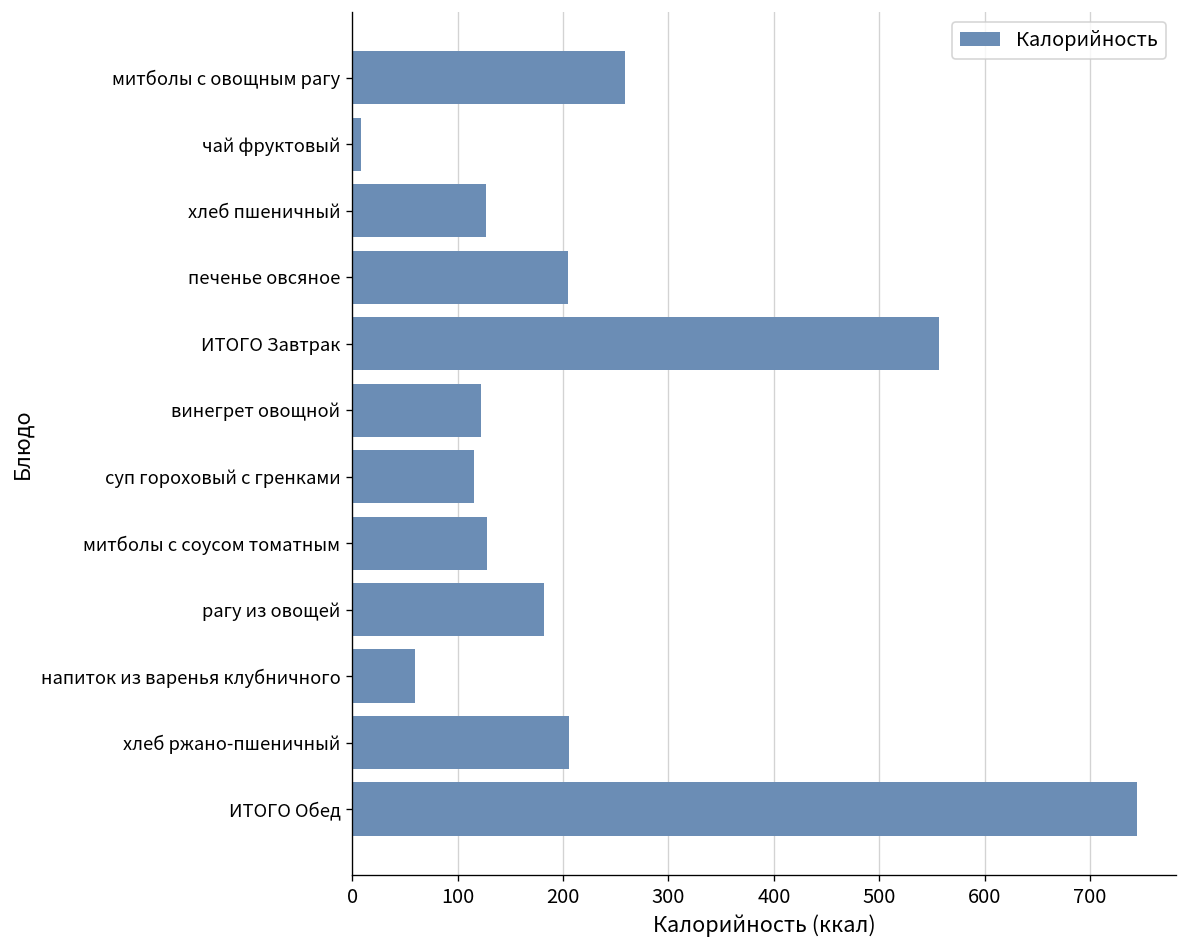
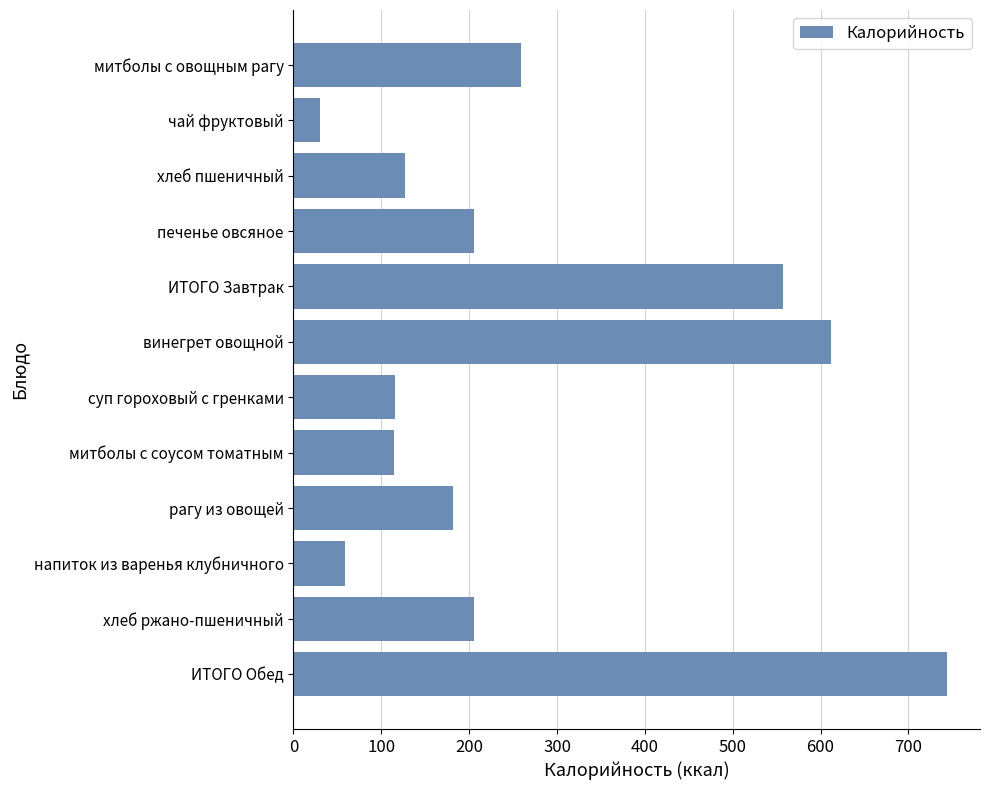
чай фруктовый: 10 -> 30
винегрет овощной: 120 -> 610
митболы с соусом томатным: 130 -> 110
